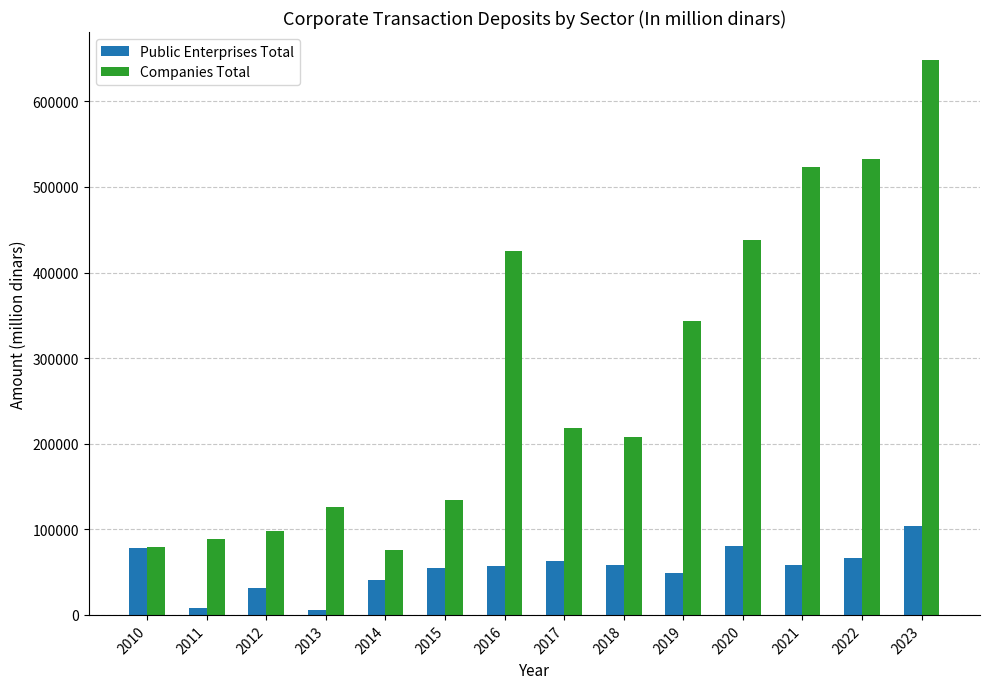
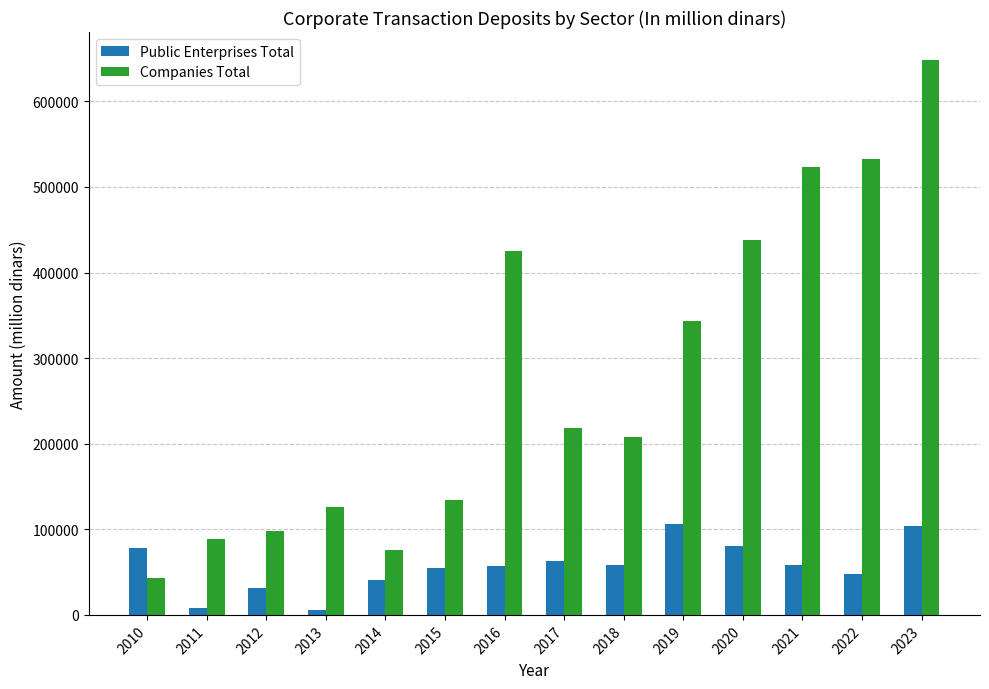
Companies Total, 2010: 80000 -> 40000
Public Enterprises Total, 2019: 50000 -> 110000
Public Enterprises Total, 2022: 70000 -> 50000
